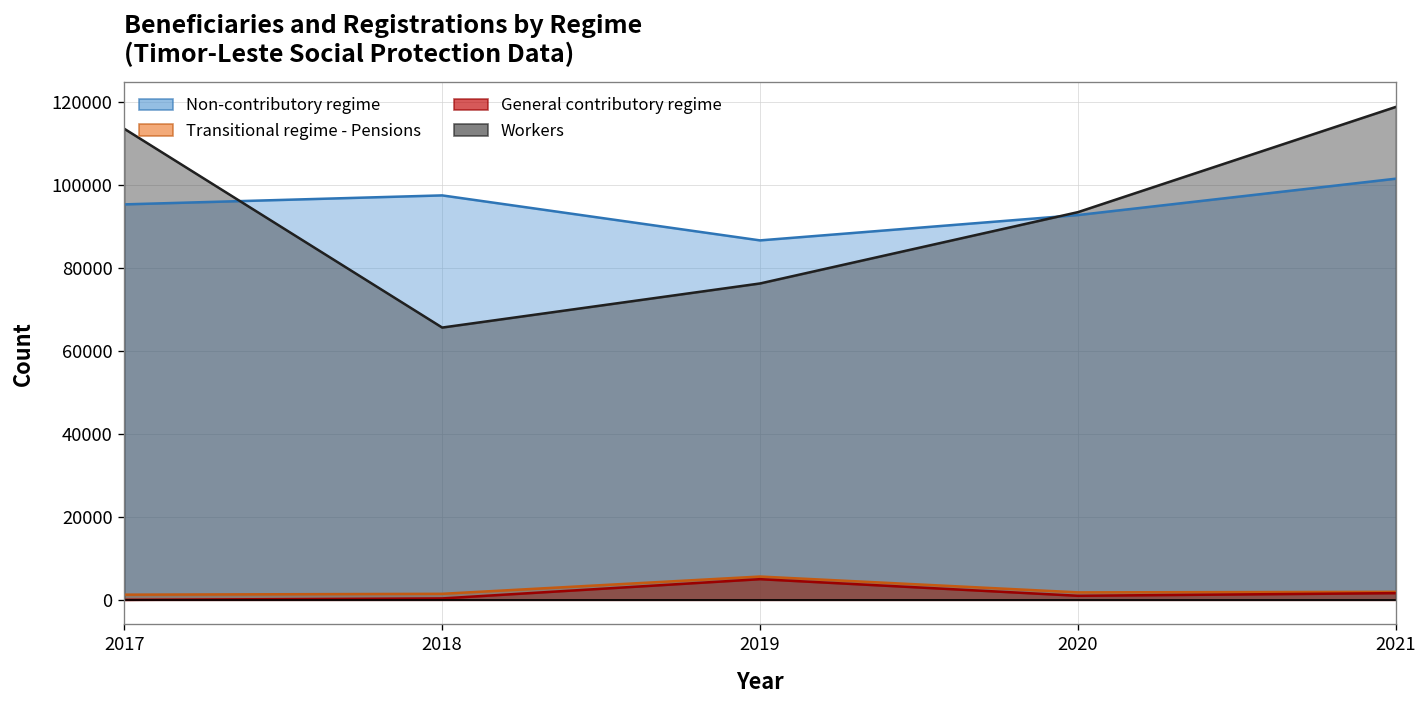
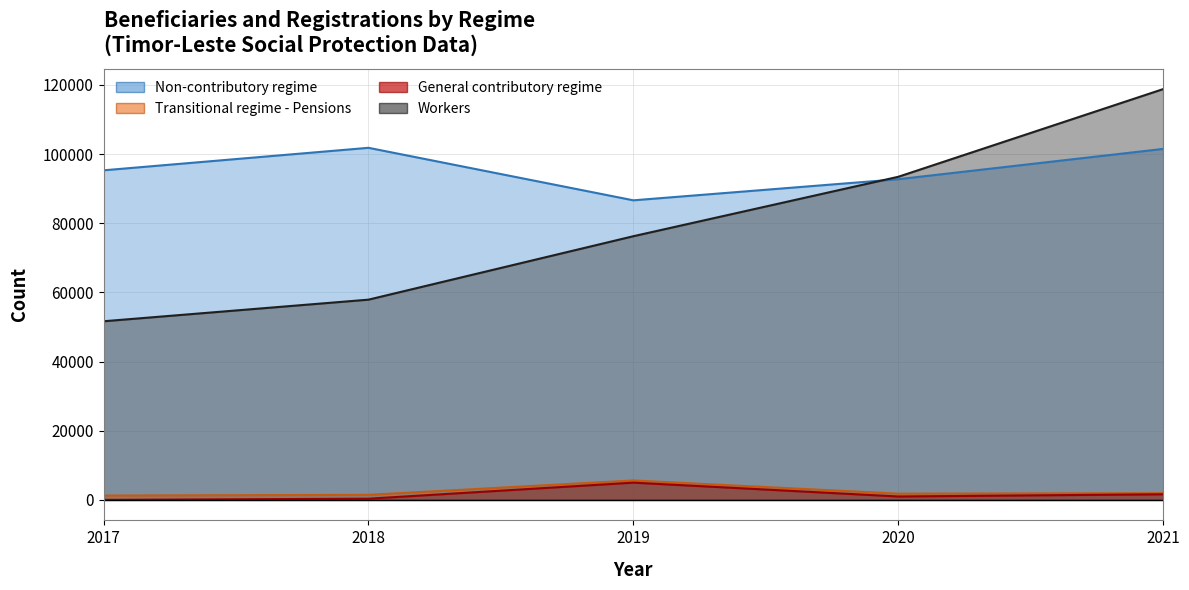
Workers, 2017: 114000 -> 52000
Non-contributory regime, 2018: 97000 -> 102000
Workers, 2018: 66000 -> 58000
